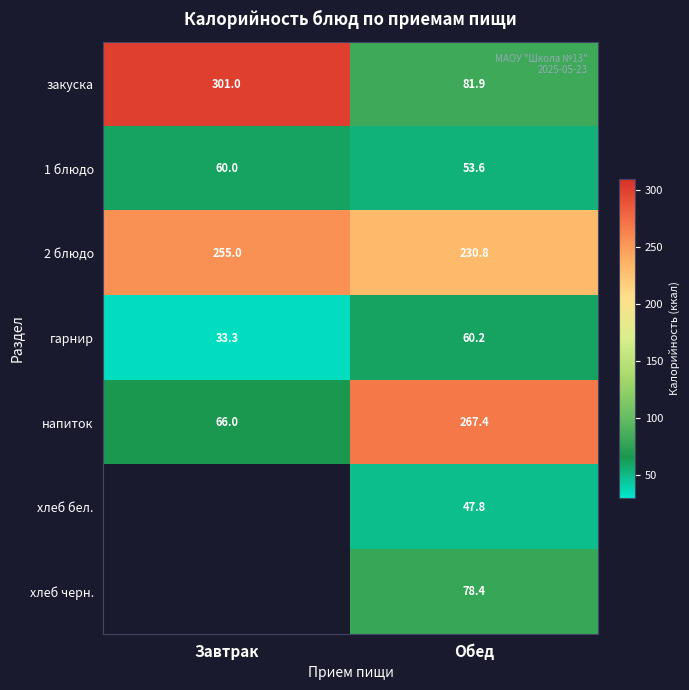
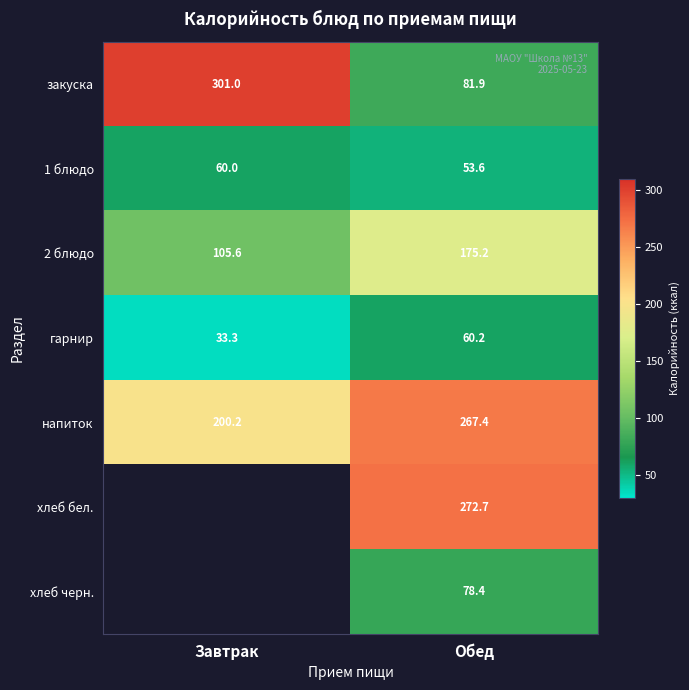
2 блюдо, Завтрак: 255.0 -> 105.6
2 блюдо, Обед: 230.8 -> 175.2
напиток, Завтрак: 66.0 -> 200.2
хлеб бел., Обед: 47.8 -> 272.7
